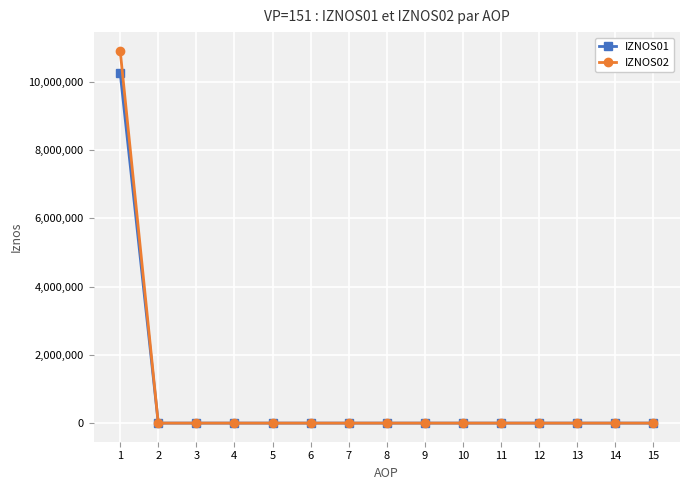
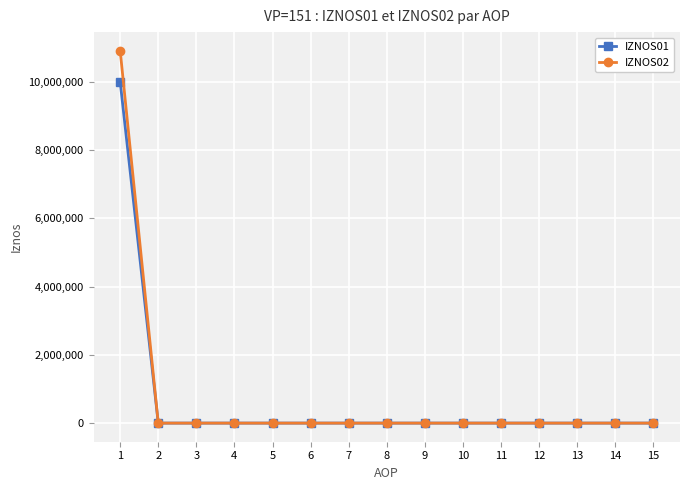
IZNOS01, 1: 10,300,000 -> 10,000,000
